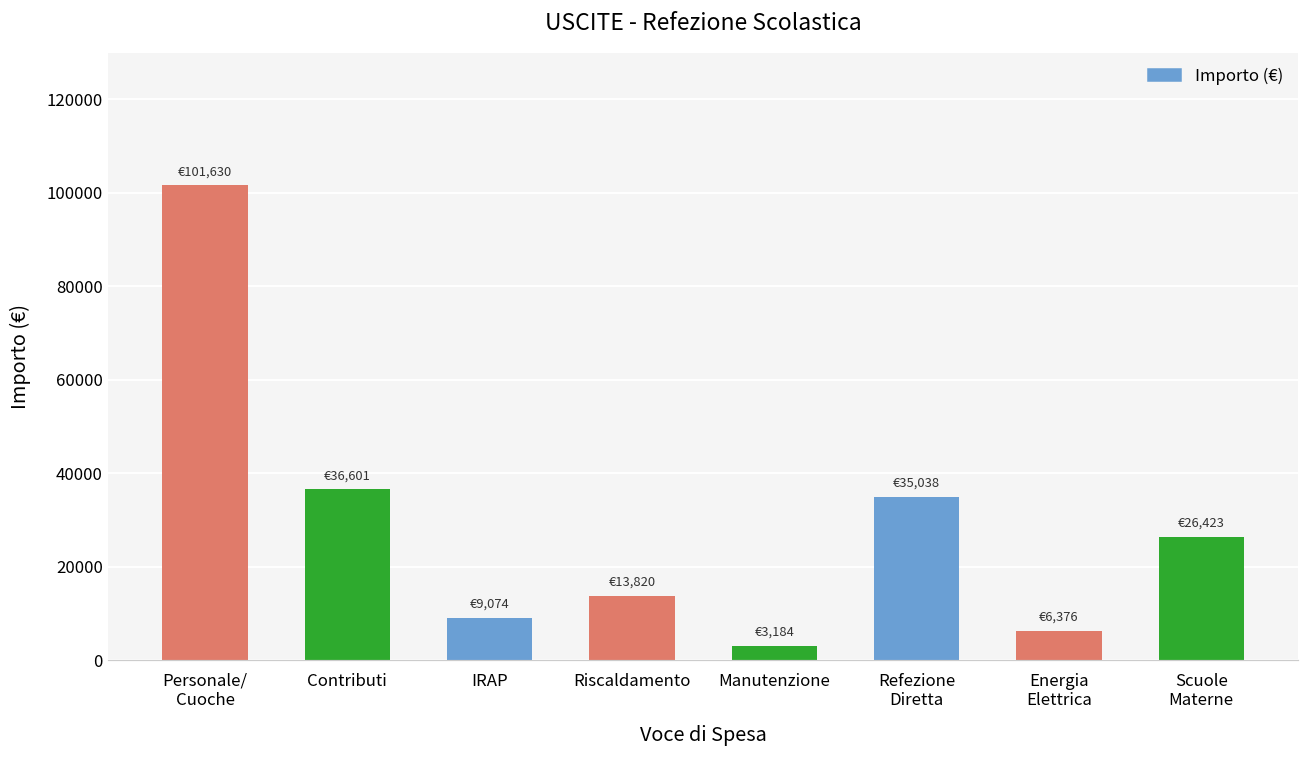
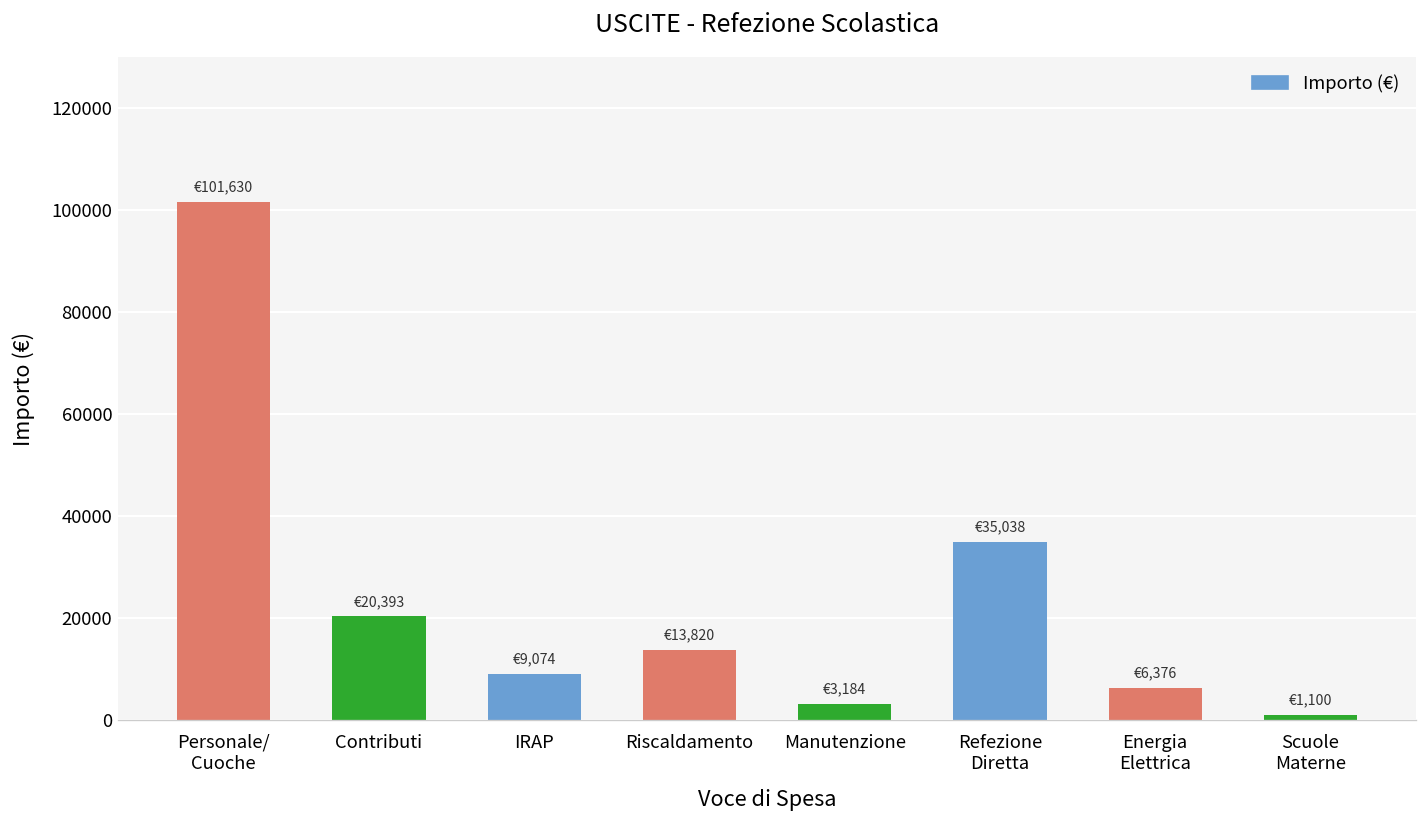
Contributi: €36,601 -> €20,393
Scuole Materne: €26,423 -> €1,100
